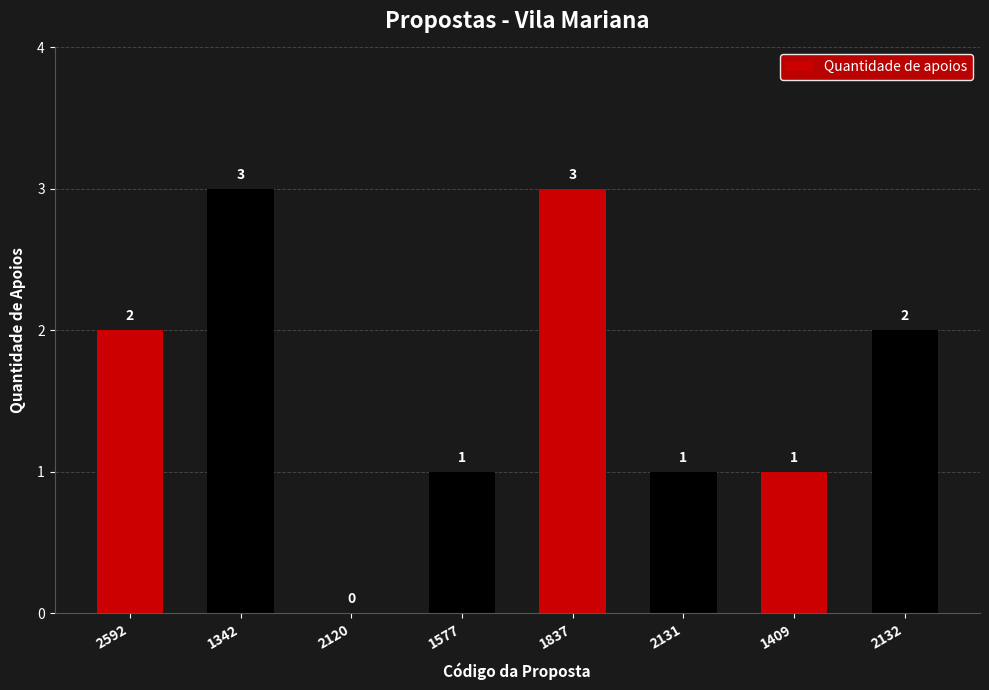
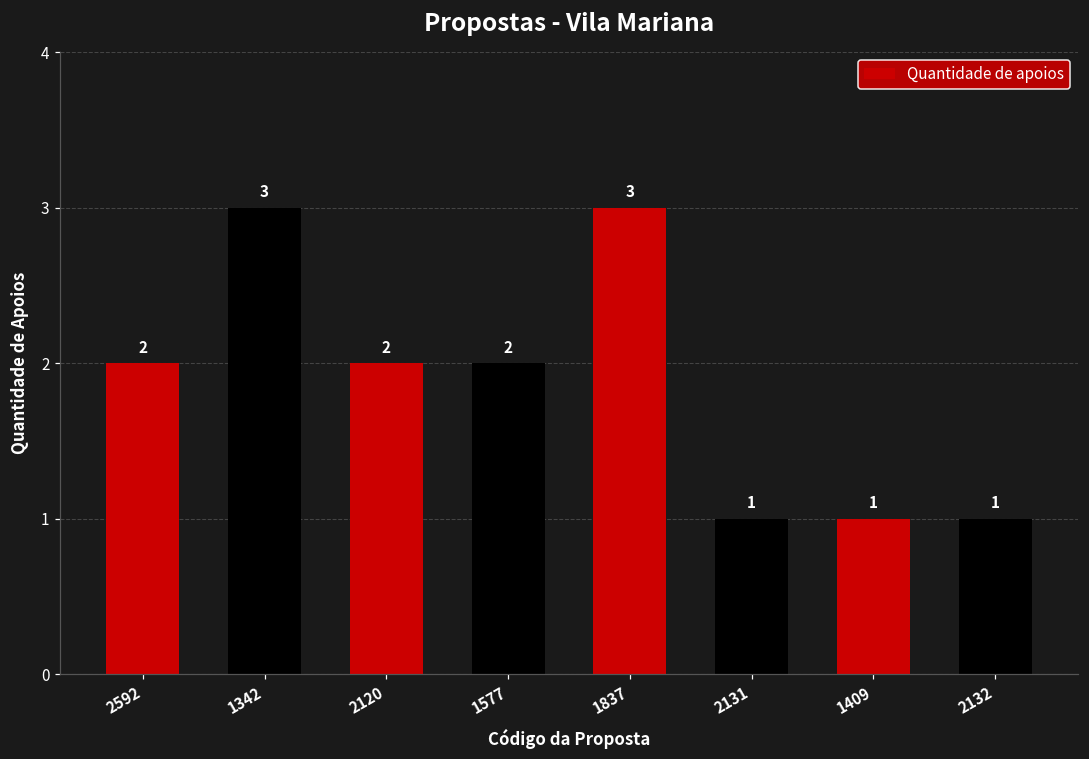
2120: 0 -> 2
1577: 1 -> 2
2132: 2 -> 1
